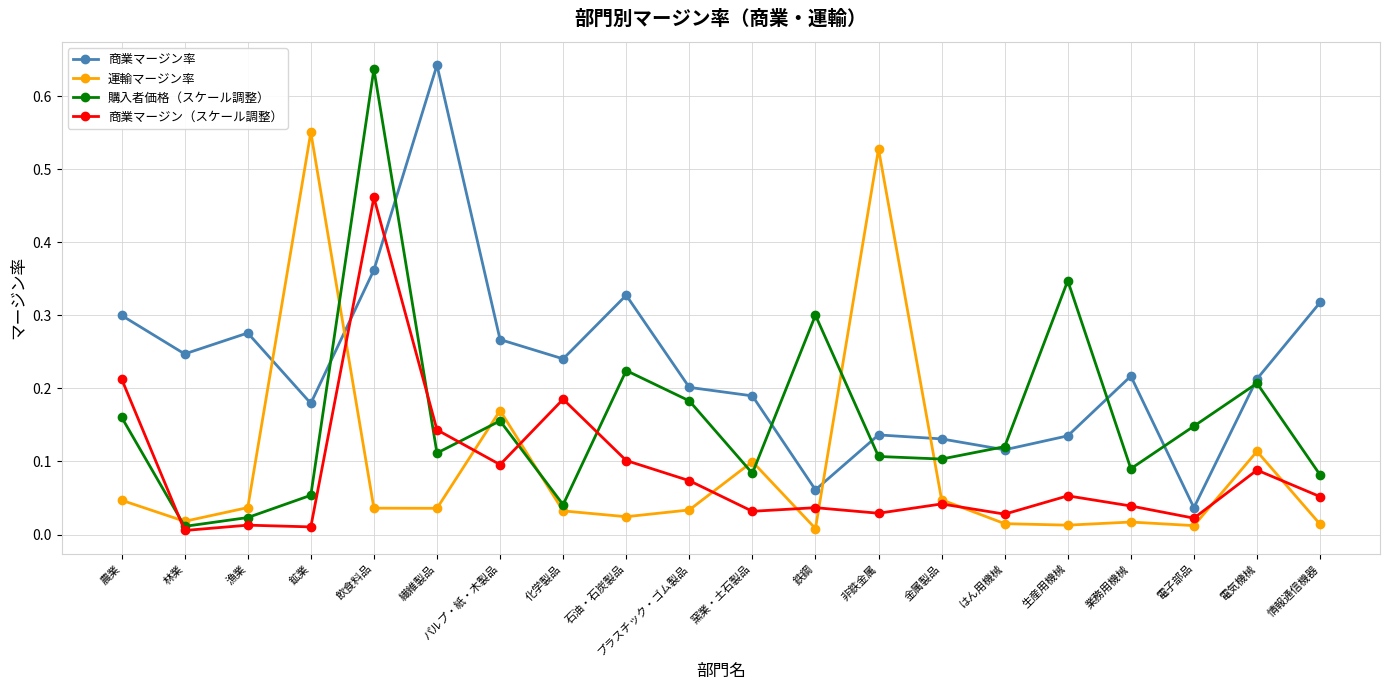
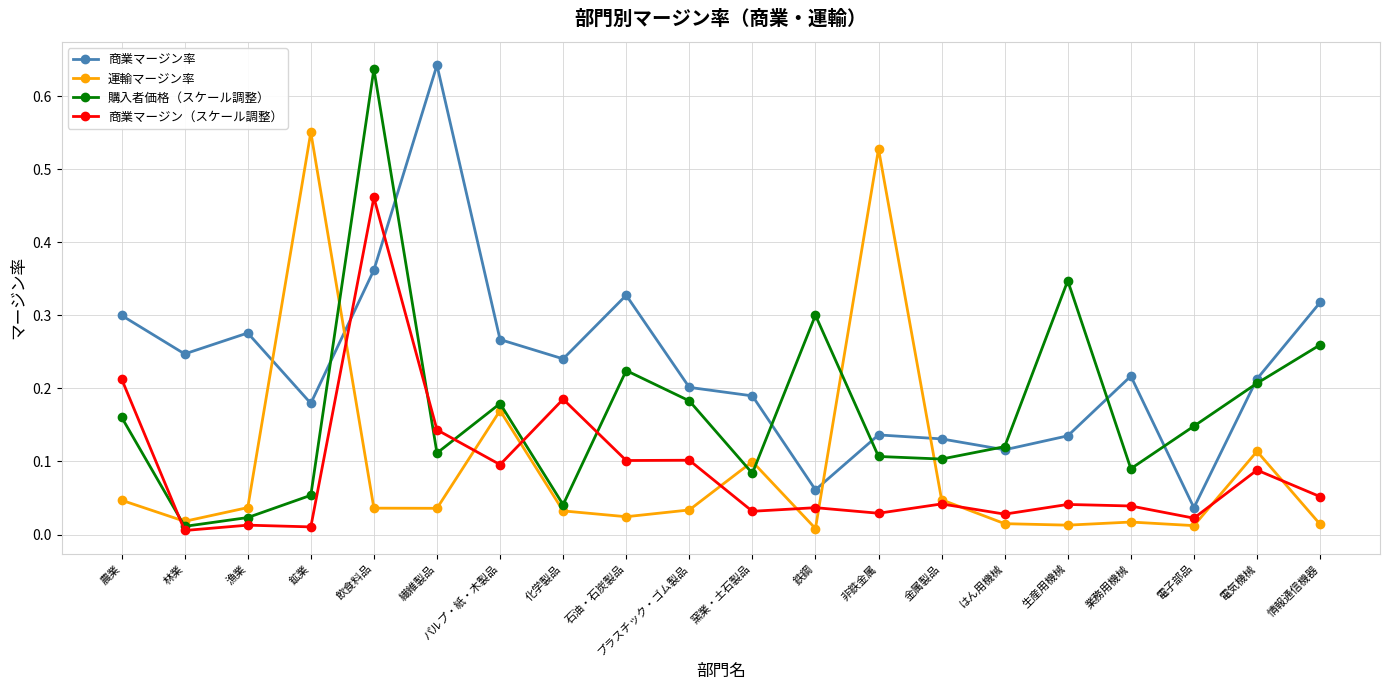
購入者価格（スケール調整）, パルプ・紙・木製品: 0.16 -> 0.18
商業マージン（スケール調整）, プラスチック・ゴム製品: 0.07 -> 0.10
商業マージン（スケール調整）, 生産用機械: 0.05 -> 0.04
購入者価格（スケール調整）, 情報通信機器: 0.08 -> 0.26
